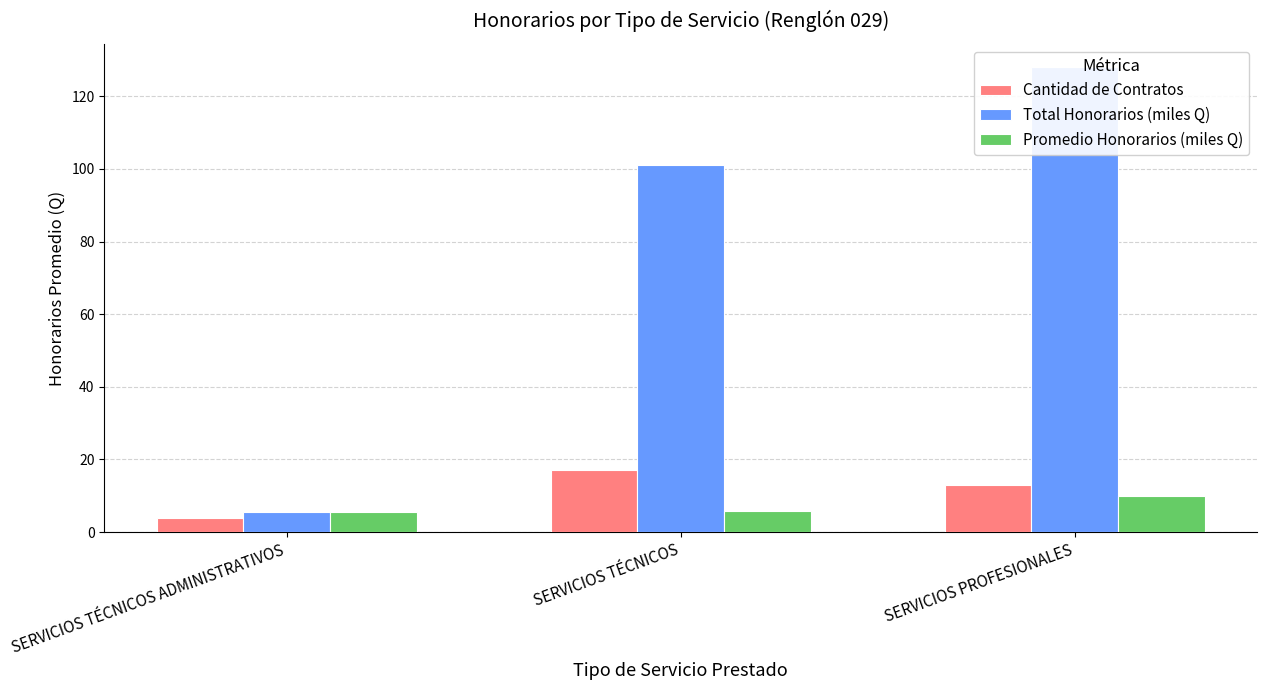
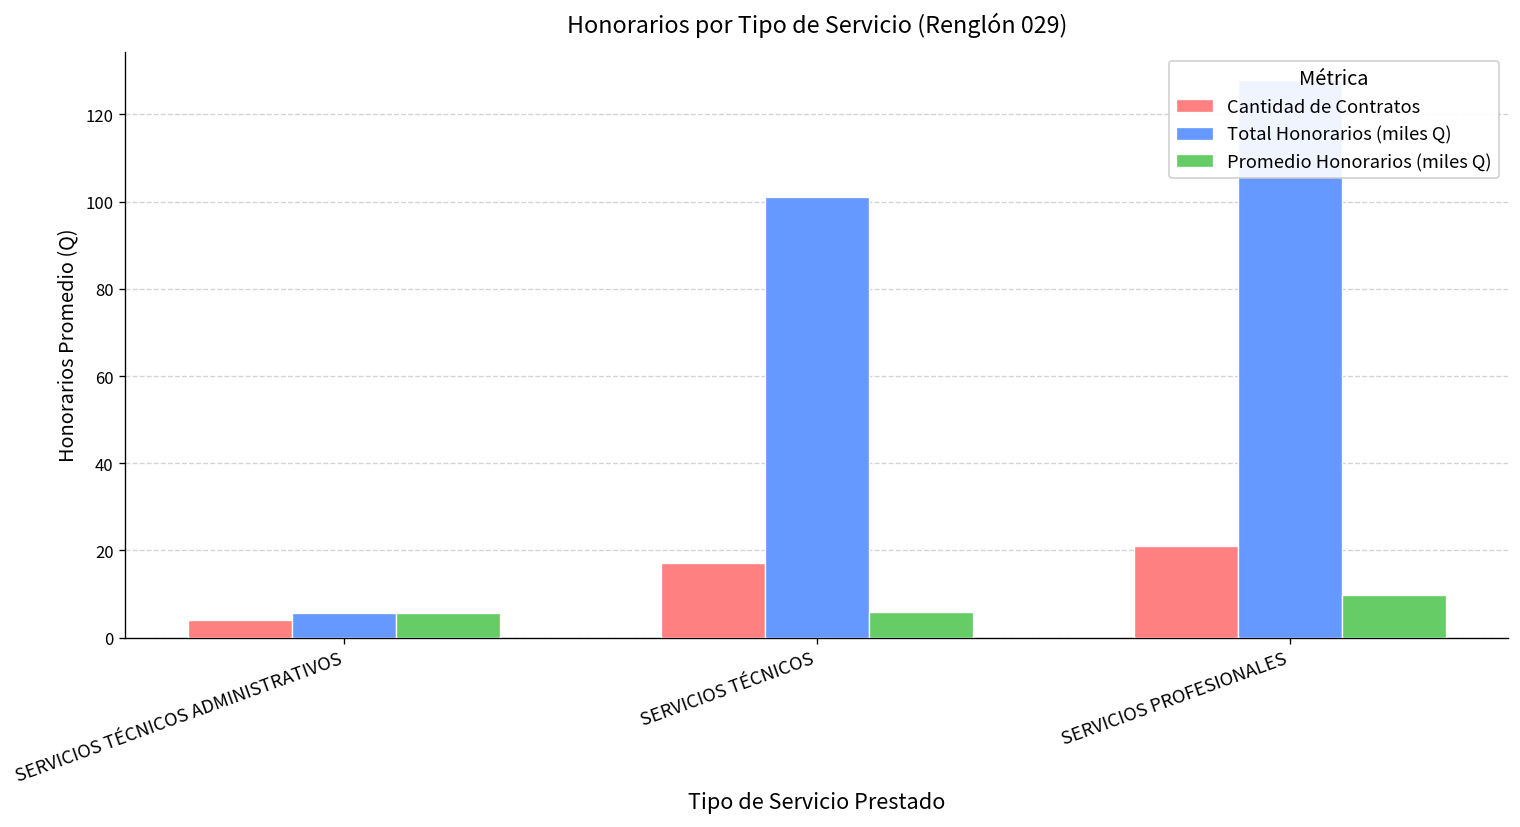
Cantidad de Contratos, SERVICIOS PROFESIONALES: 13 -> 21
